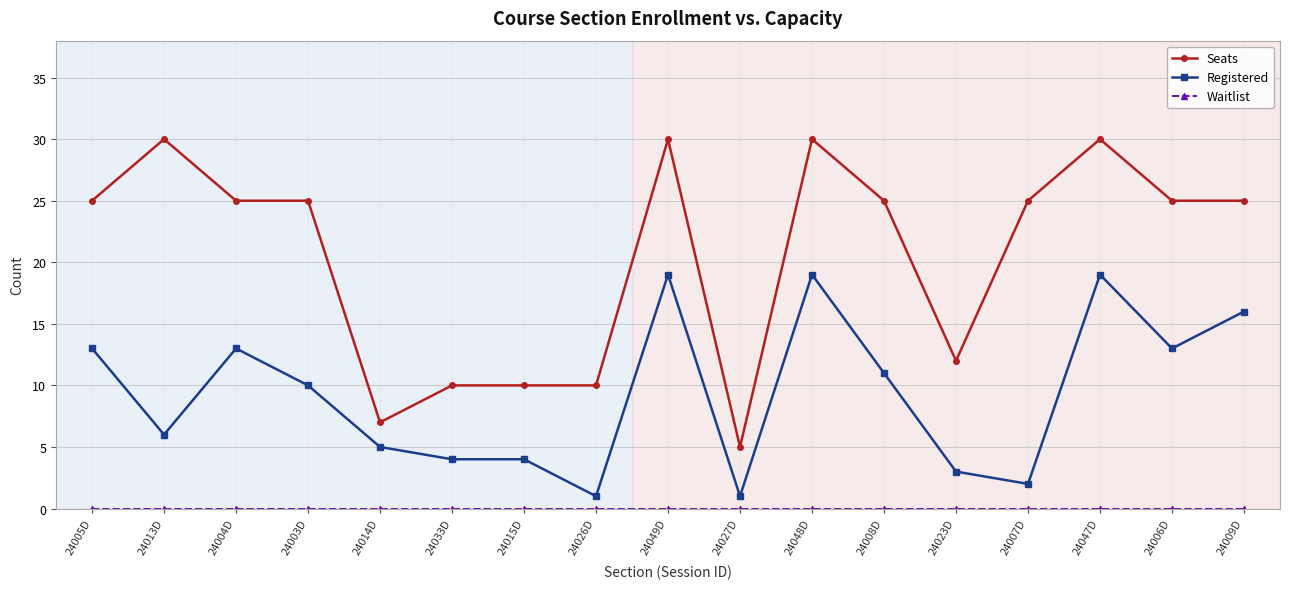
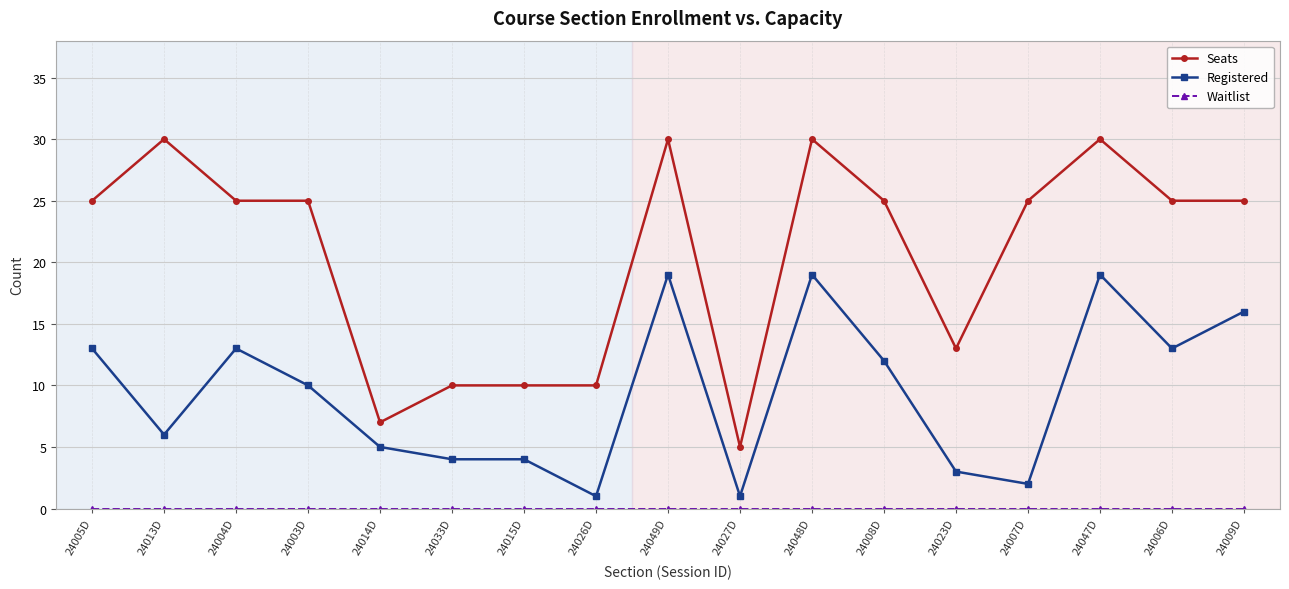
Registered, 24008D: 11 -> 12
Seats, 24023D: 12 -> 13
